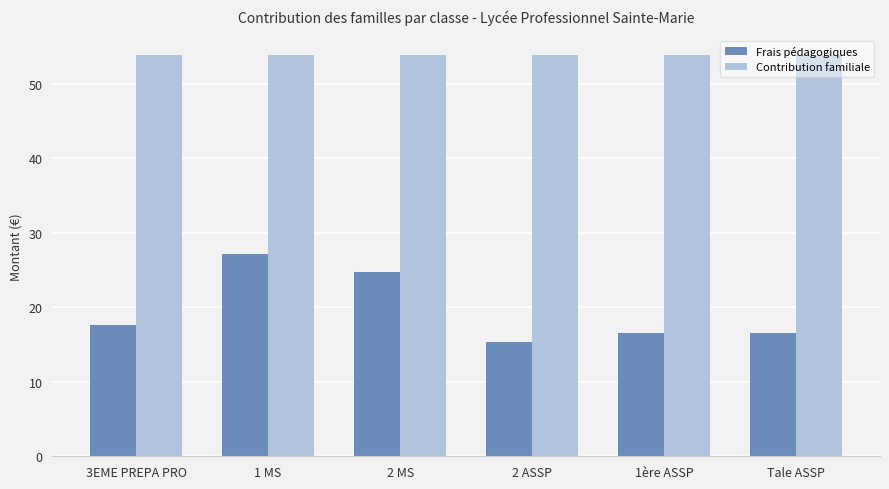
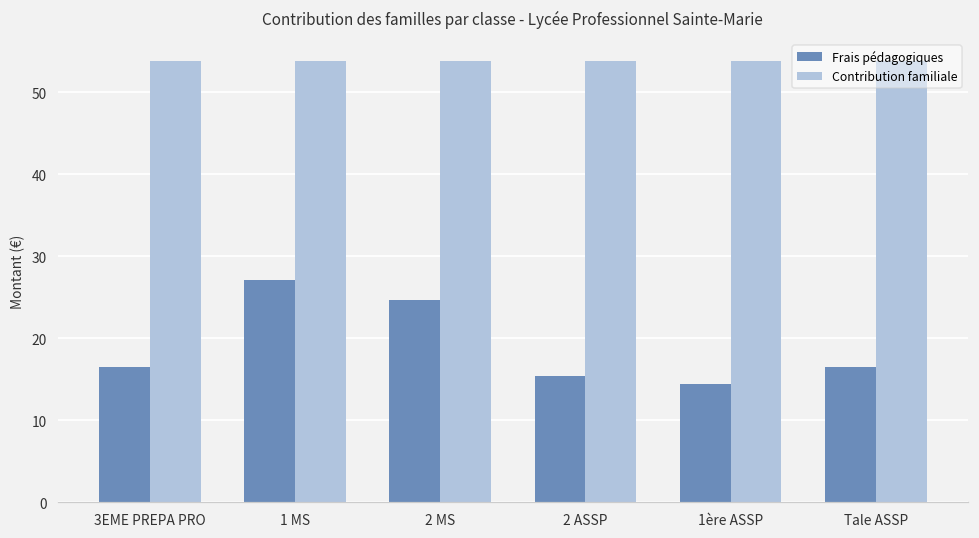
Frais pédagogiques, 3EME PREPA PRO: 18 -> 16
Frais pédagogiques, 1ère ASSP: 16 -> 14
